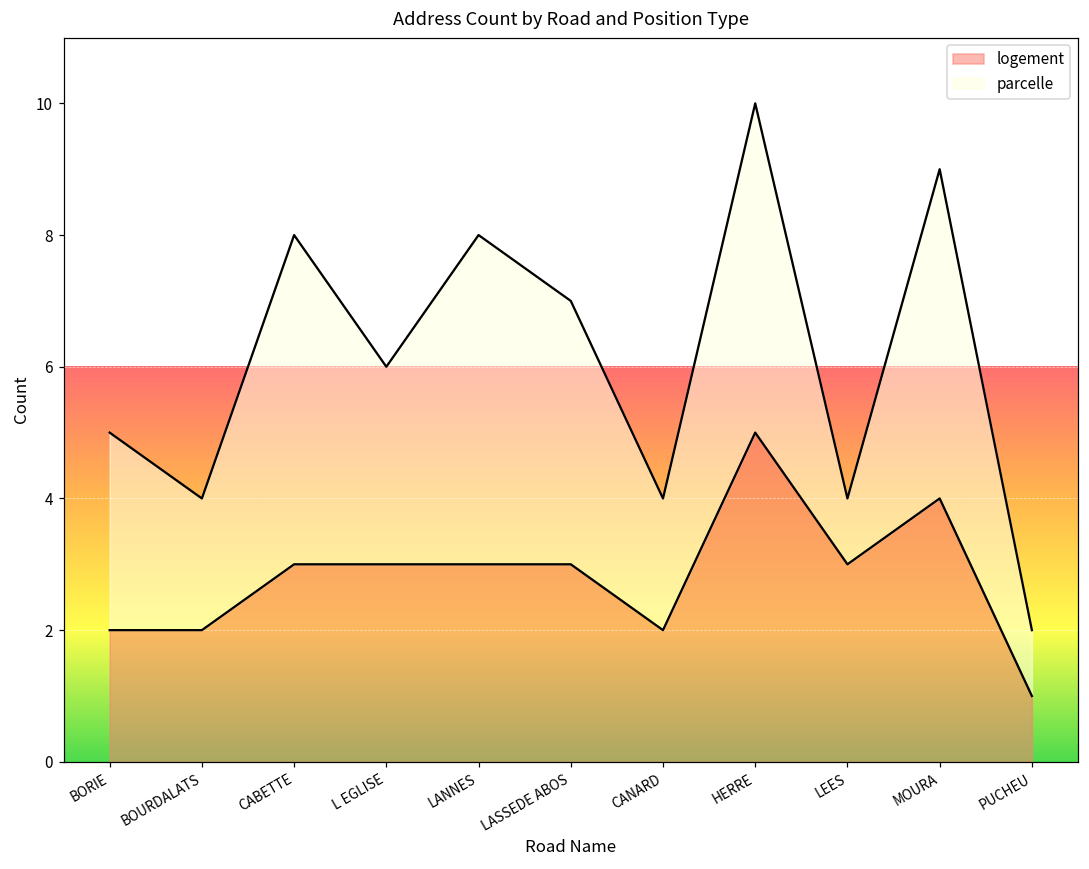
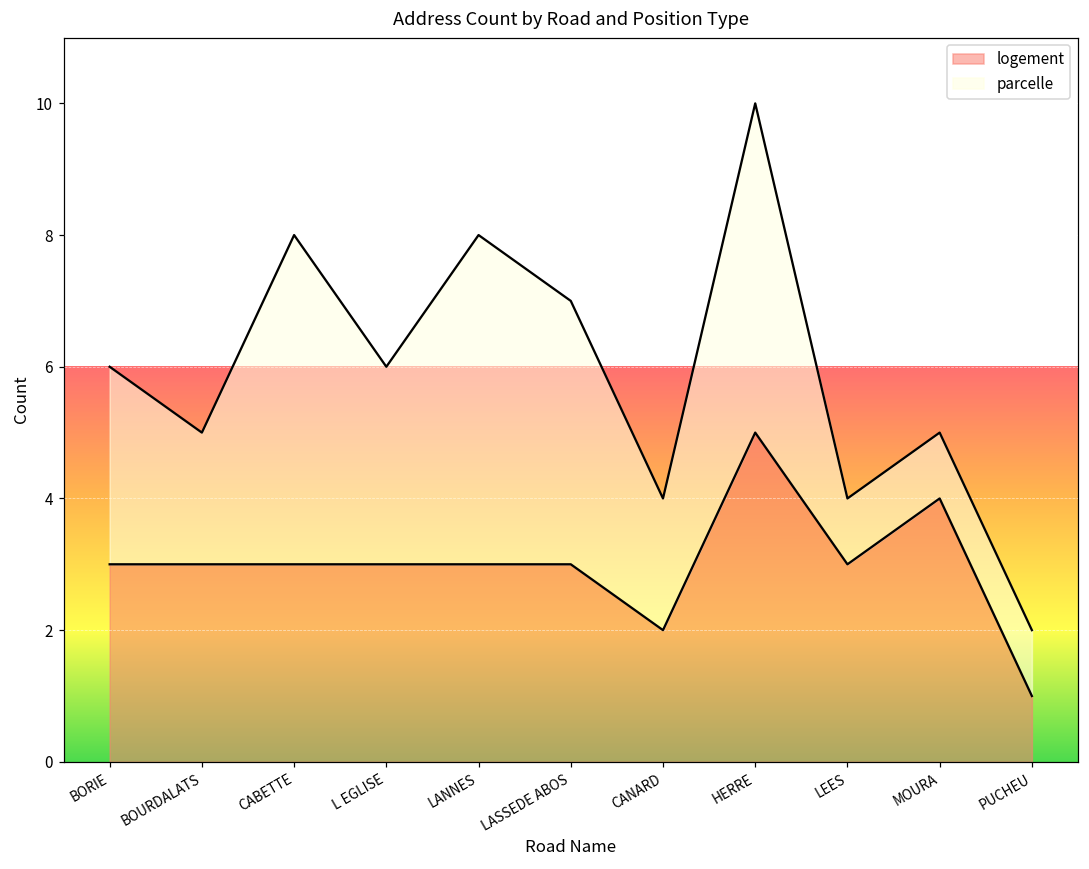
logement, BORIE: 2 -> 3
logement, BOURDALATS: 2 -> 3
parcelle, MOURA: 5 -> 1
